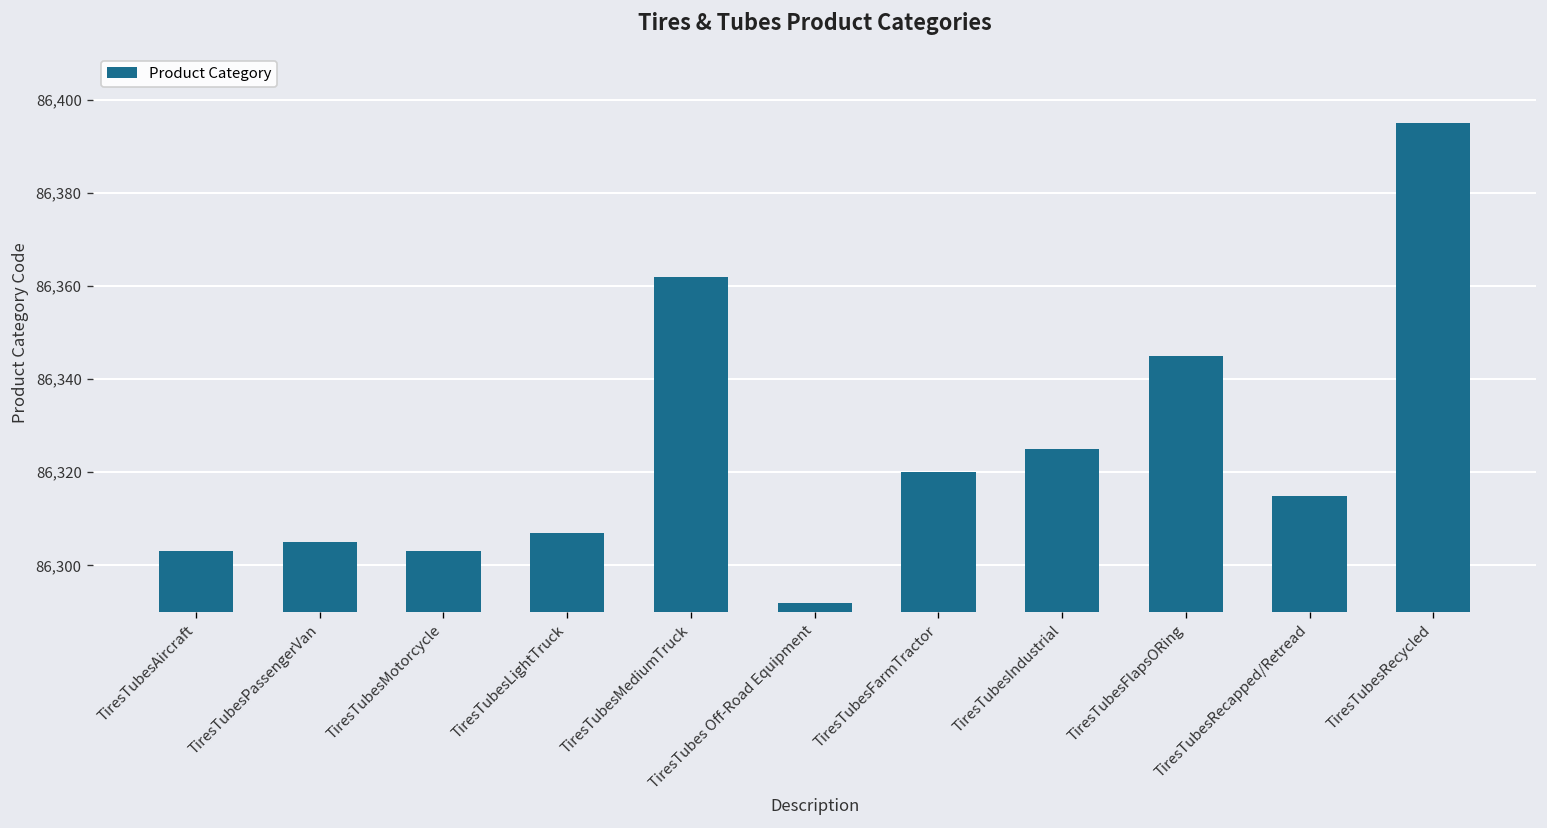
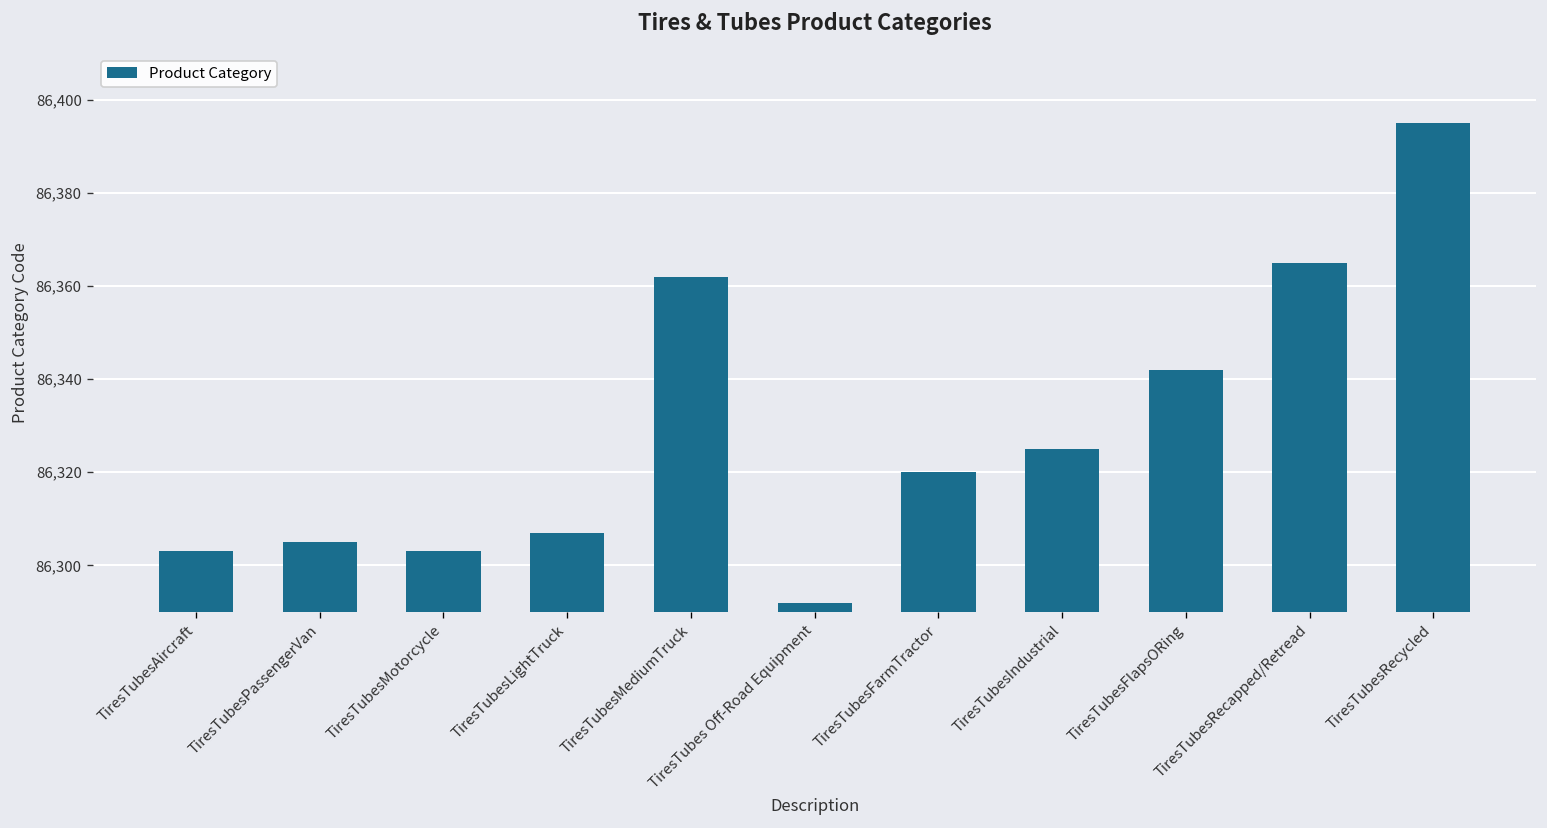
TiresTubesFlapsORing: 86,345 -> 86,342
TiresTubesRecapped/Retread: 86,315 -> 86,365
